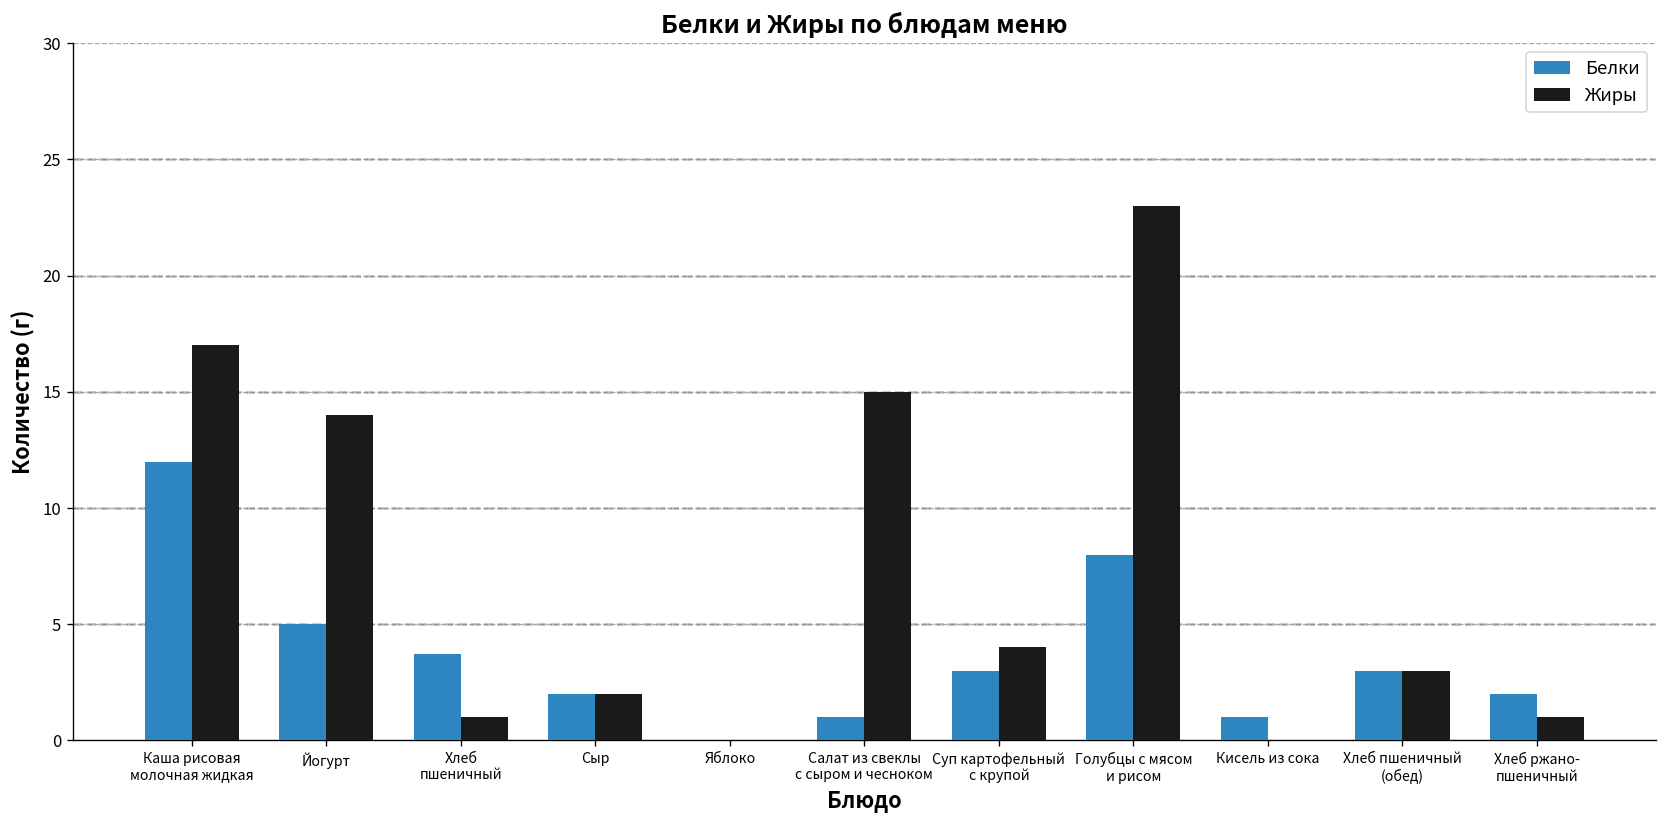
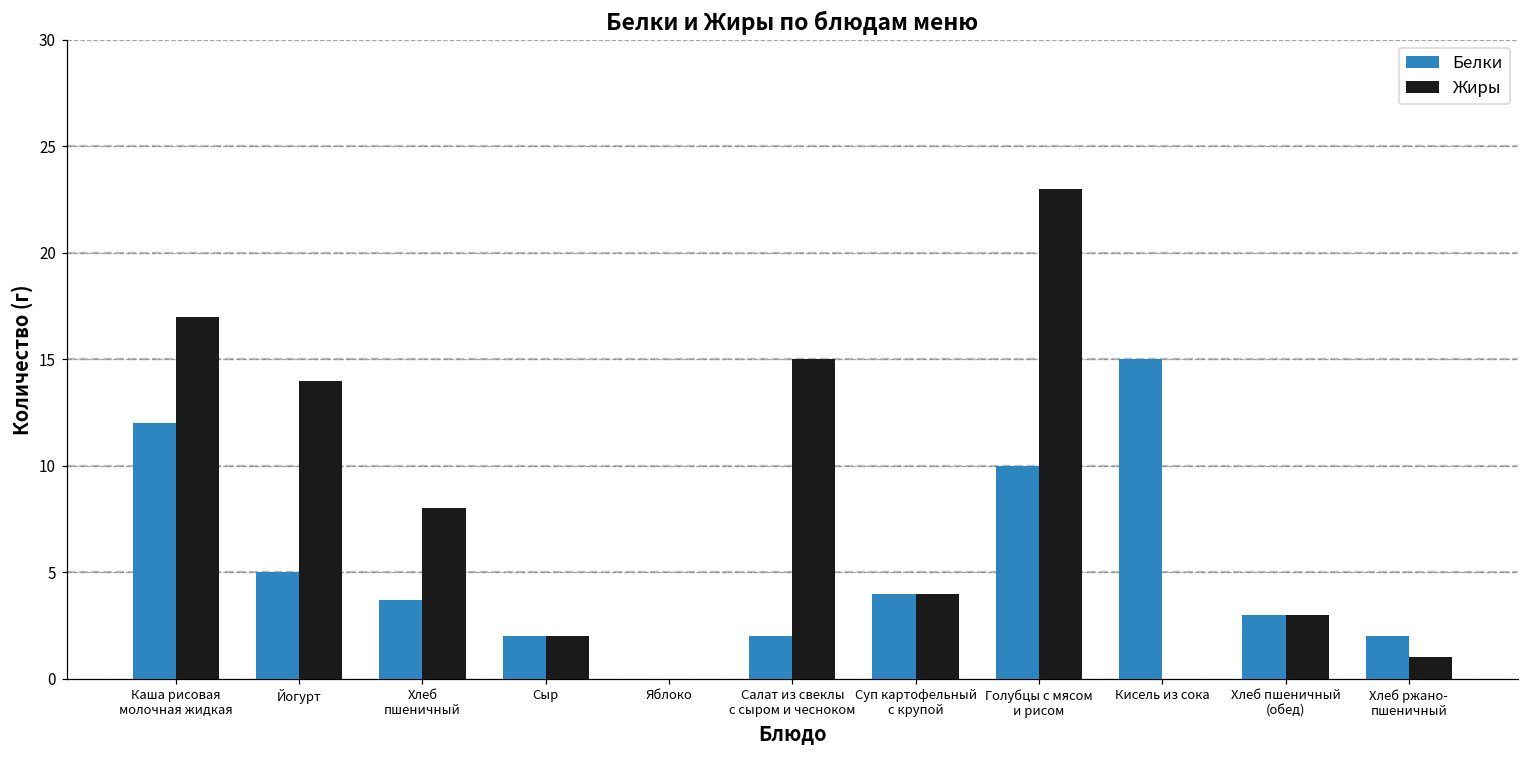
Жиры, Хлеб пшеничный: 1 -> 8
Белки, Салат из свеклы с сыром и чесноком: 1 -> 2
Белки, Суп картофельный с крупой: 3 -> 4
Белки, Голубцы с мясом и рисом: 8 -> 10
Белки, Кисель из сока: 1 -> 15
